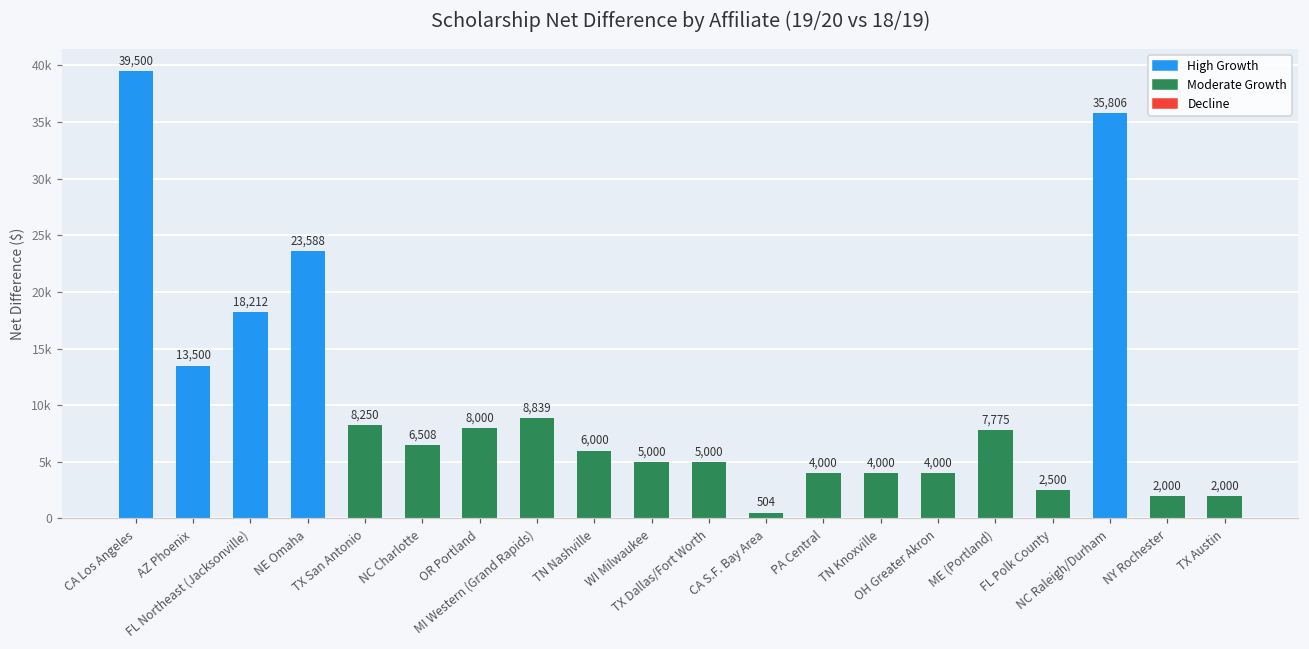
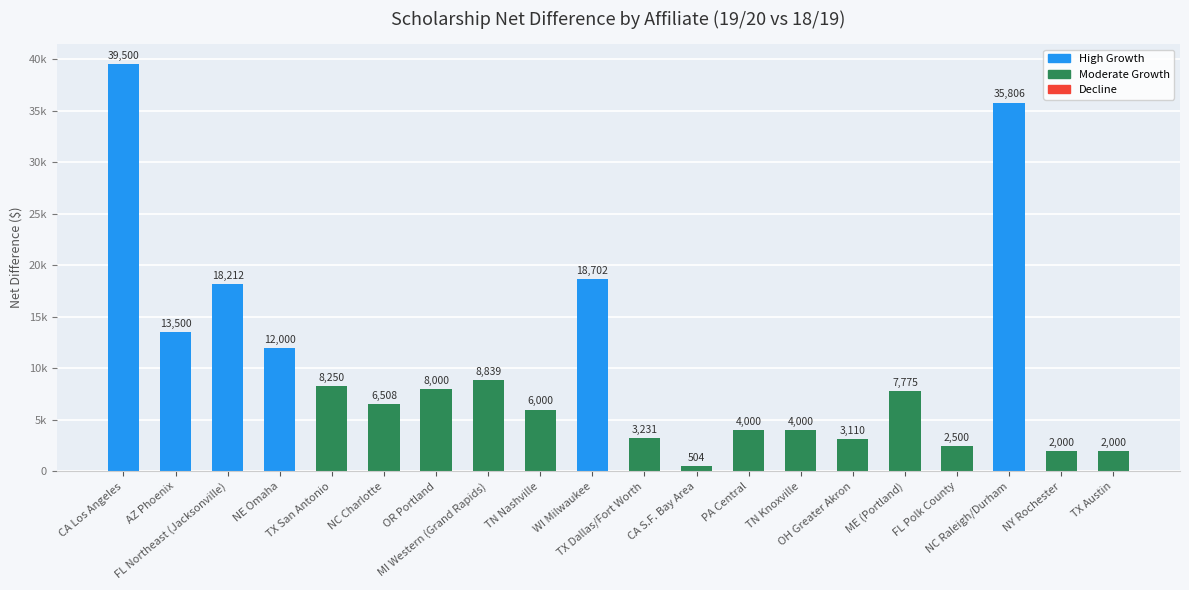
NE Omaha: 23,588 -> 12,000
WI Milwaukee: 5,000 -> 18,702
TX Dallas/Fort Worth: 5,000 -> 3,231
OH Greater Akron: 4,000 -> 3,110
